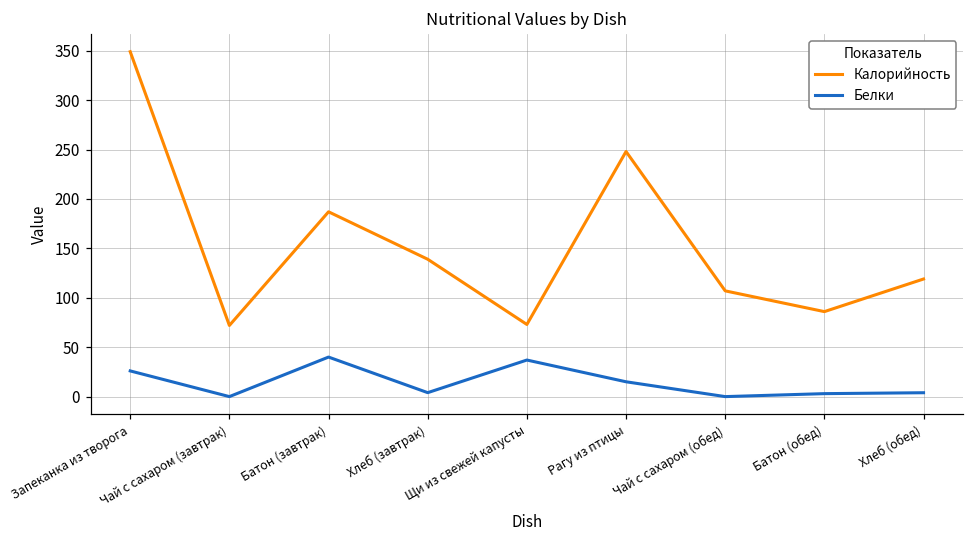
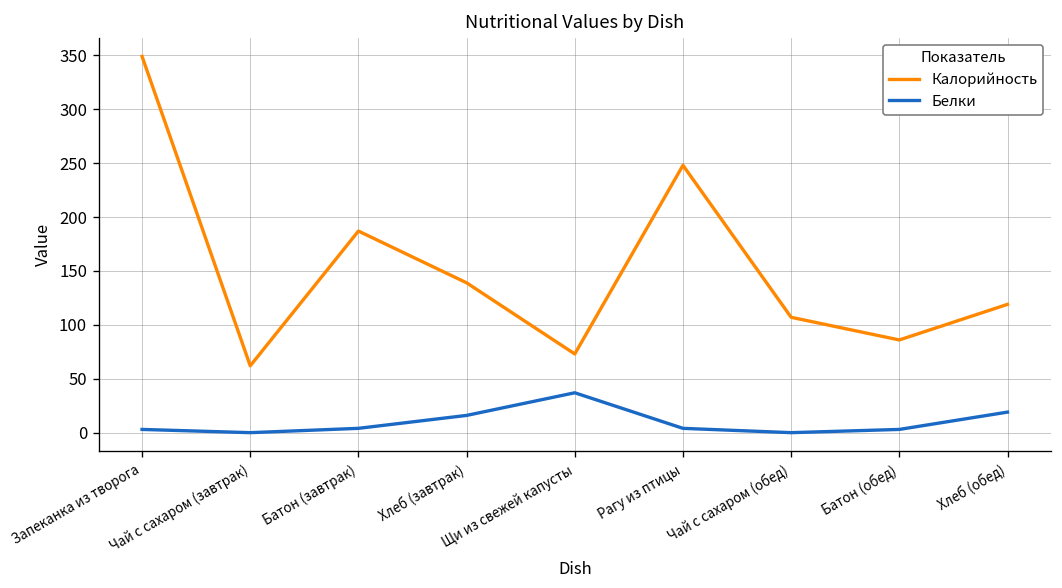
Белки, Запеканка из творога: 30 -> 0
Калорийность, Чай с сахаром (завтрак): 70 -> 60
Белки, Батон (завтрак): 40 -> 0
Белки, Хлеб (завтрак): 0 -> 20
Белки, Рагу из птицы: 20 -> 0
Белки, Хлеб (обед): 0 -> 20
